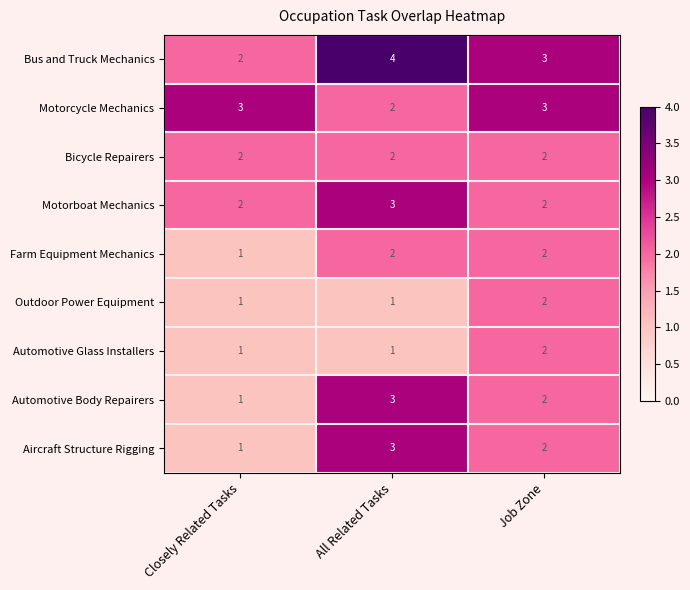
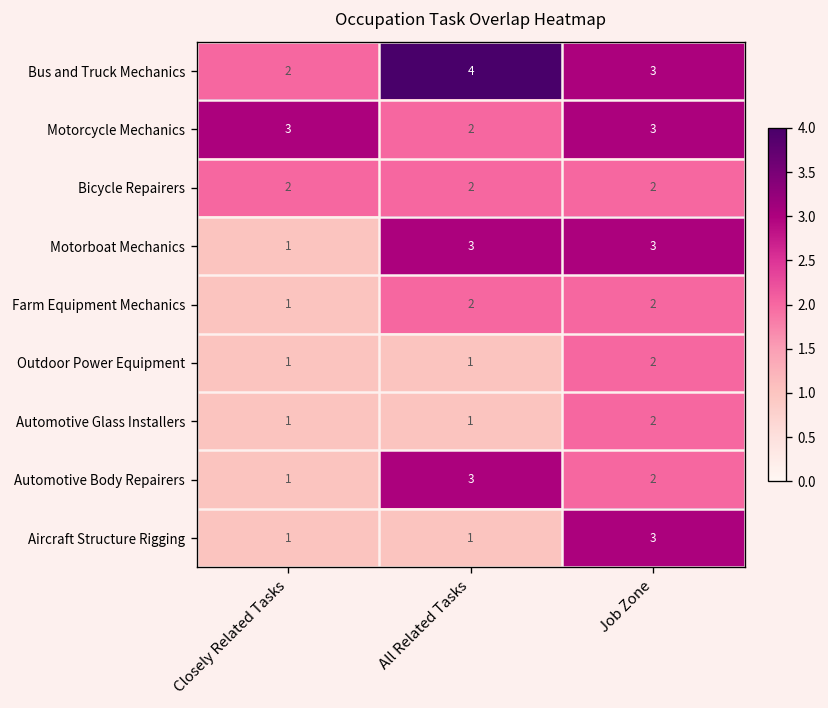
Motorboat Mechanics, Closely Related Tasks: 2 -> 1
Motorboat Mechanics, Job Zone: 2 -> 3
Aircraft Structure Rigging, All Related Tasks: 3 -> 1
Aircraft Structure Rigging, Job Zone: 2 -> 3
